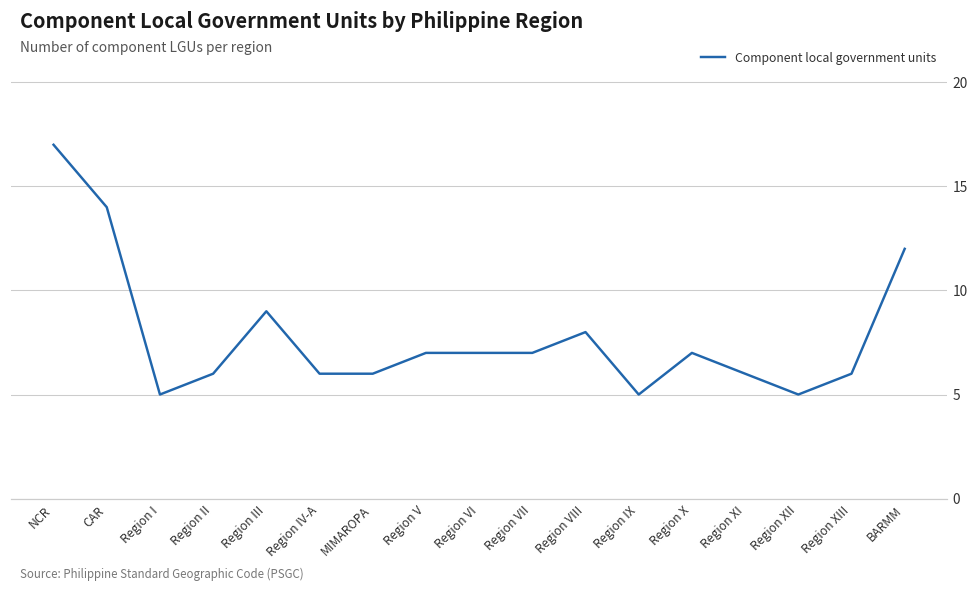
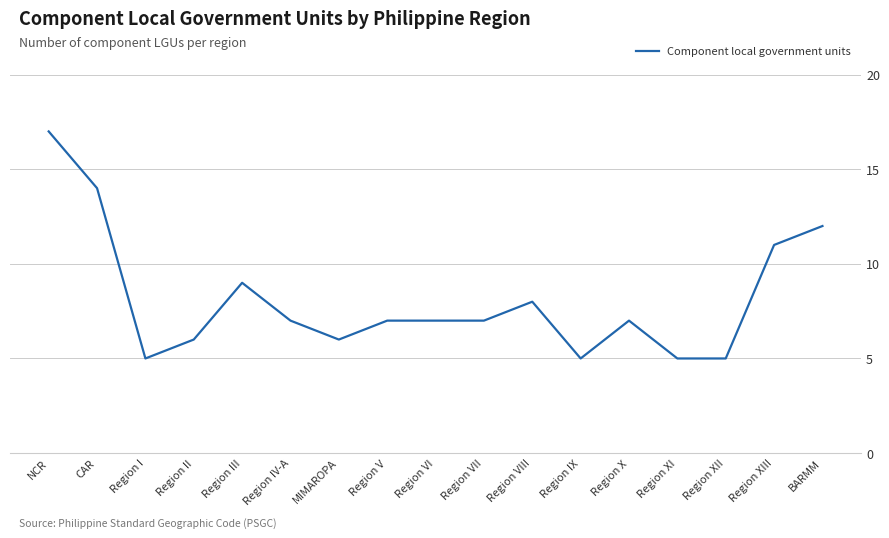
Region IV-A: 6 -> 7
Region XI: 6 -> 5
Region XIII: 6 -> 11
